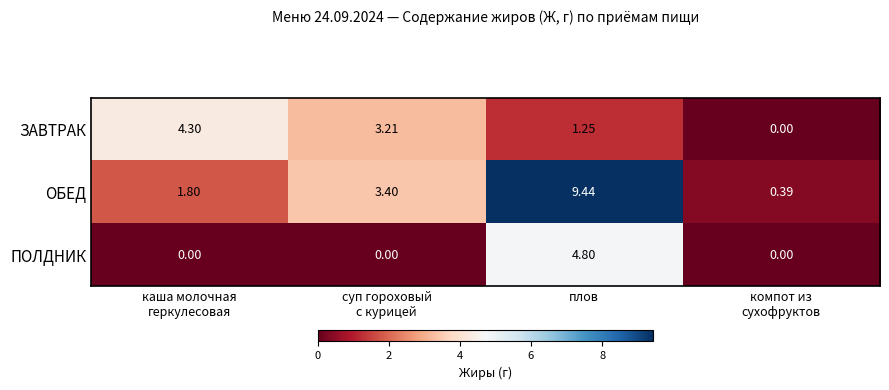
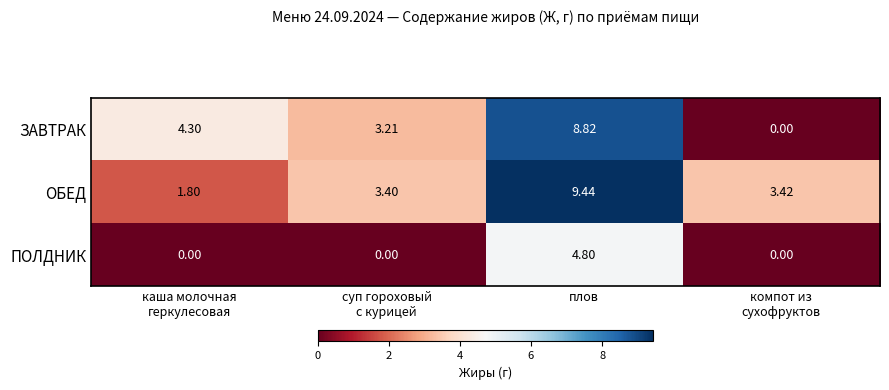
ЗАВТРАК, плов: 1.25 -> 8.82
ОБЕД, компот из сухофруктов: 0.39 -> 3.42
